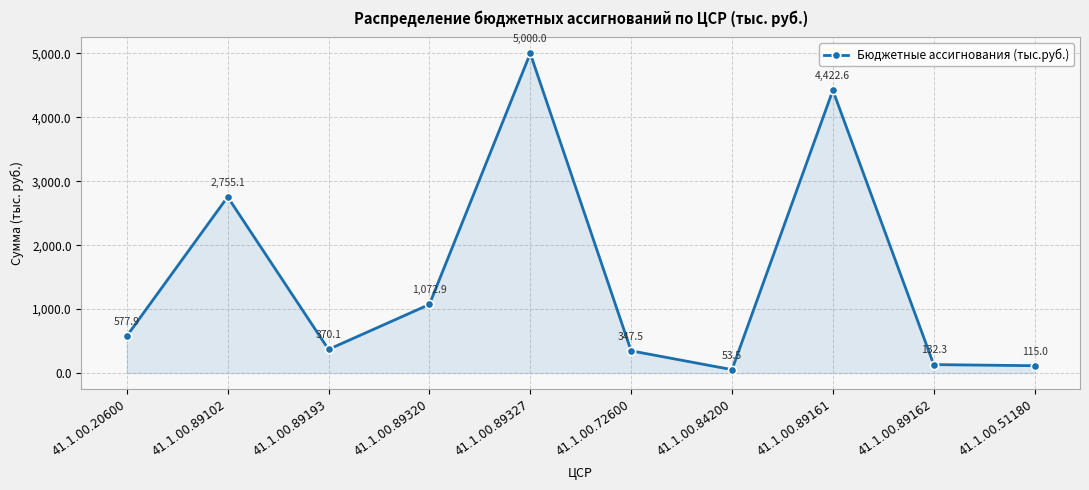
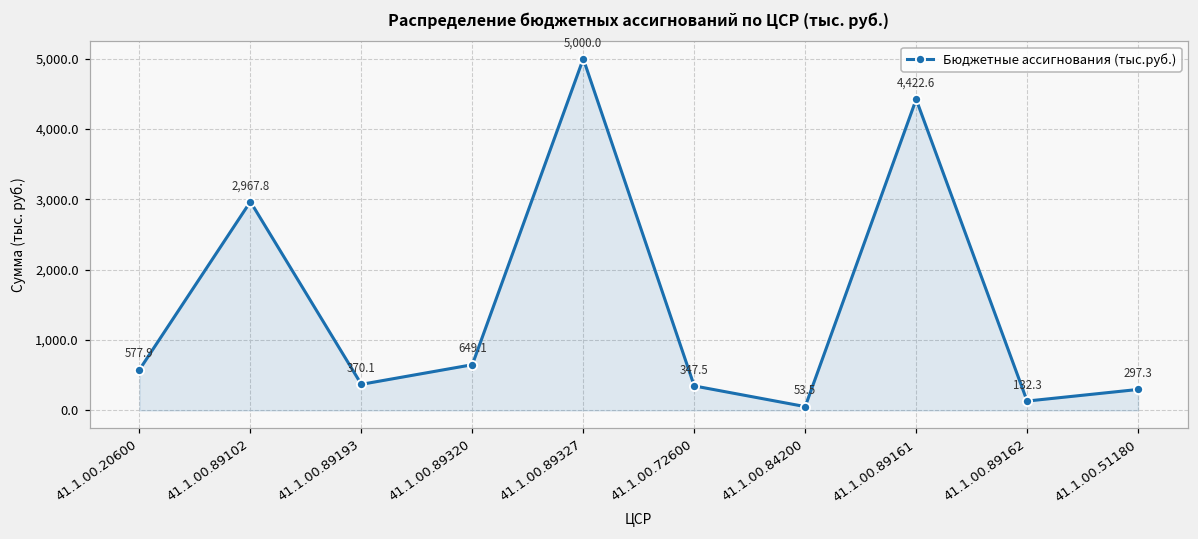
41.1.00.89102: 2,755.1 -> 2,967.8
41.1.00.89320: 1,072.9 -> 649.1
41.1.00.51180: 115.0 -> 297.3
